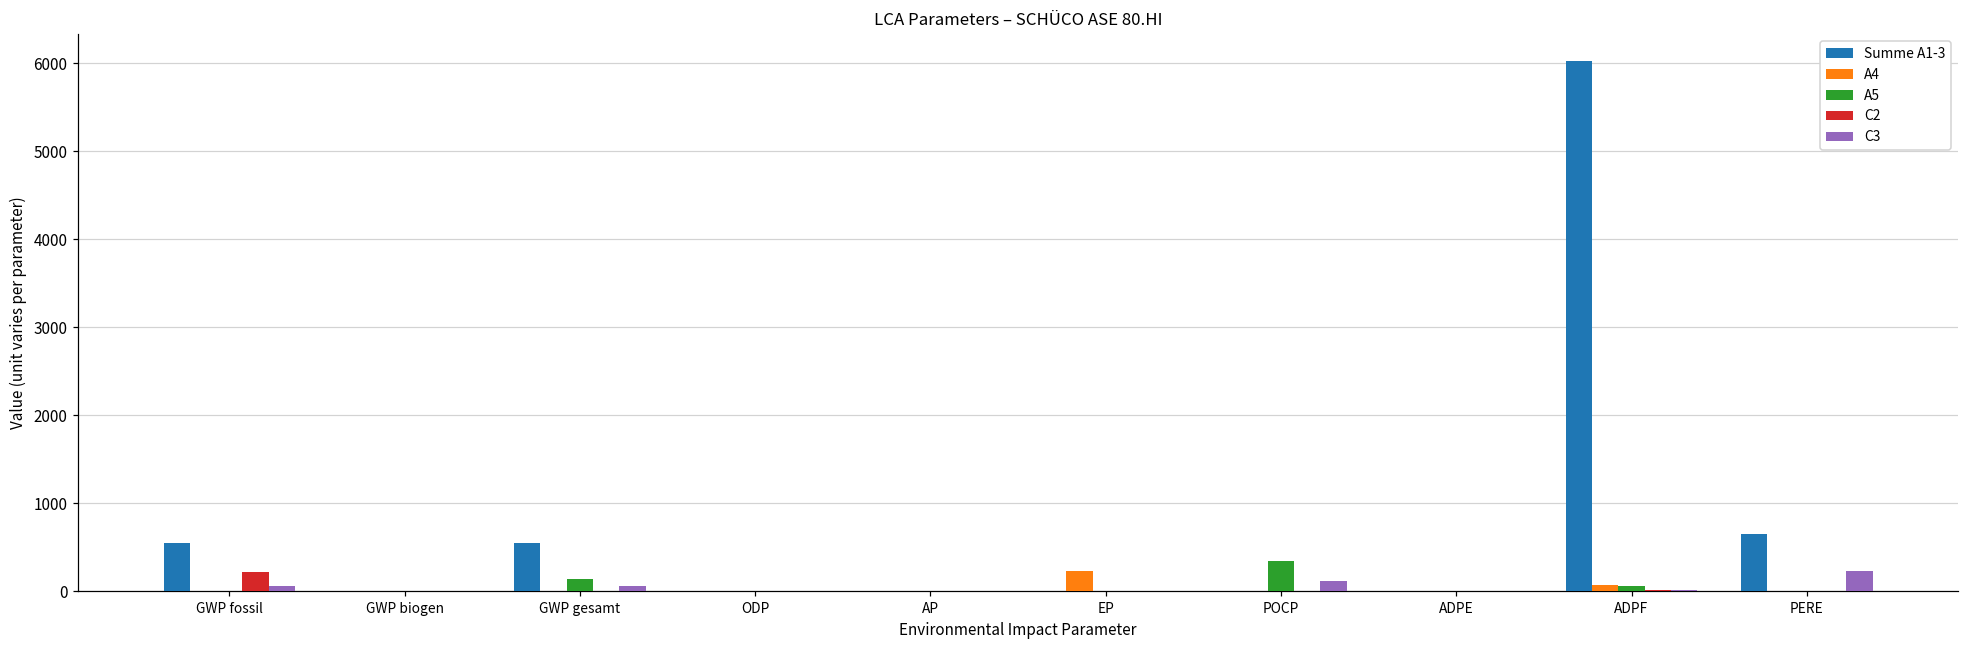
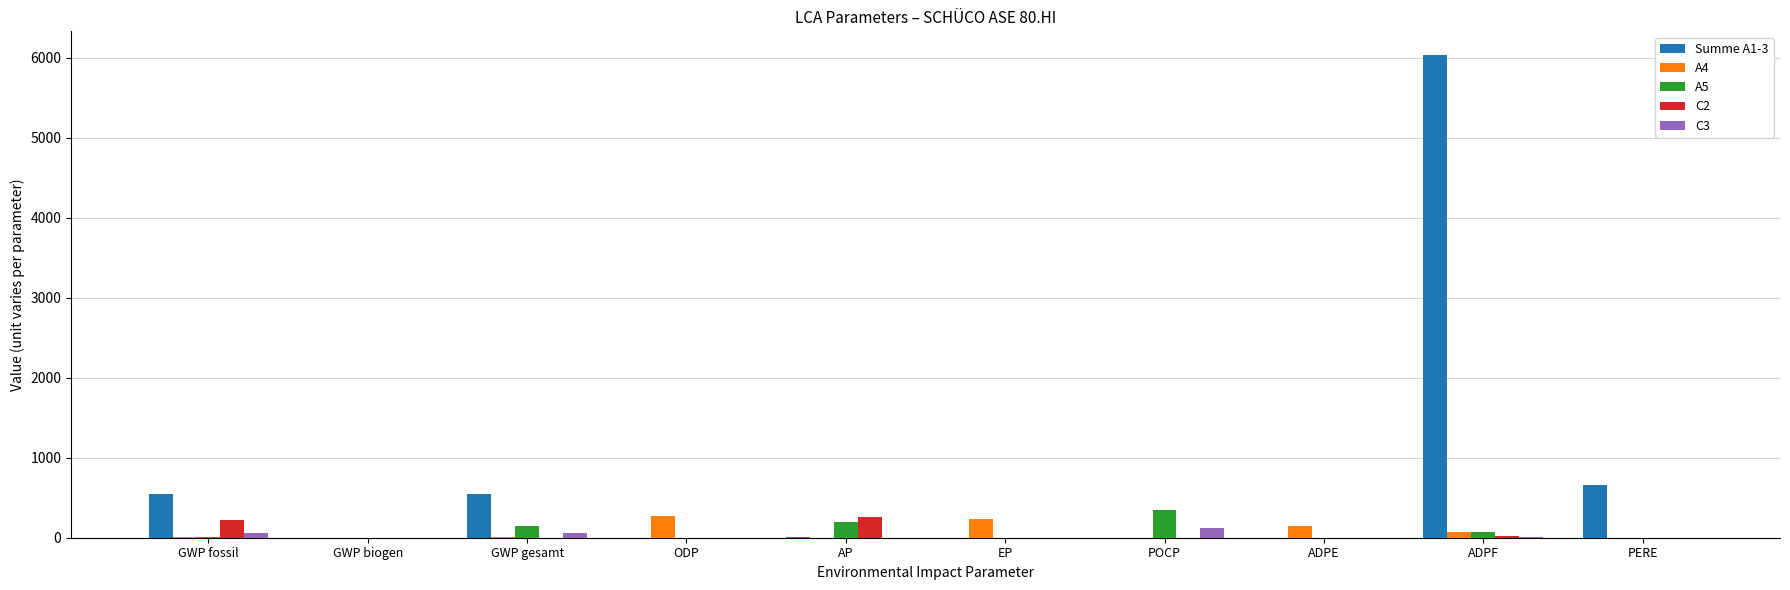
A4, ODP: 0 -> 300
A5, AP: 0 -> 200
C2, AP: 0 -> 300
A4, ADPE: 0 -> 200
C3, PERE: 200 -> 0
